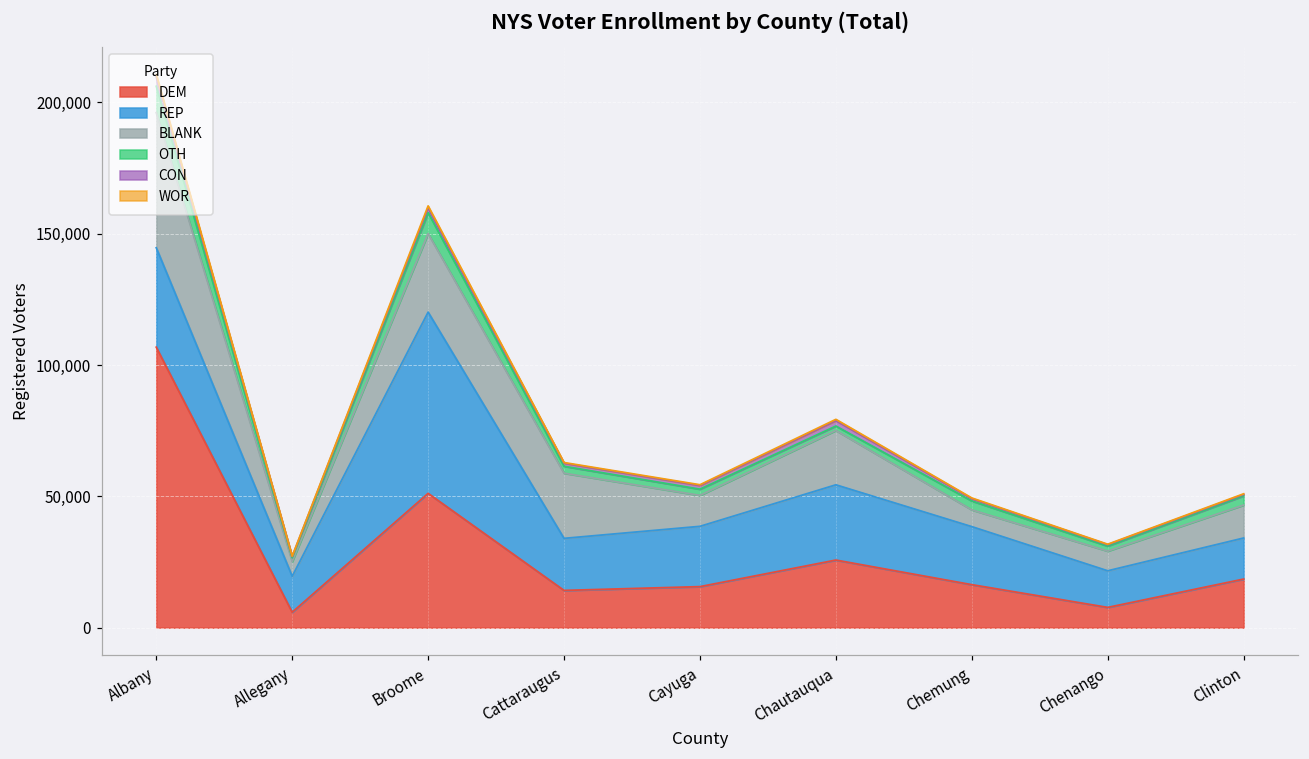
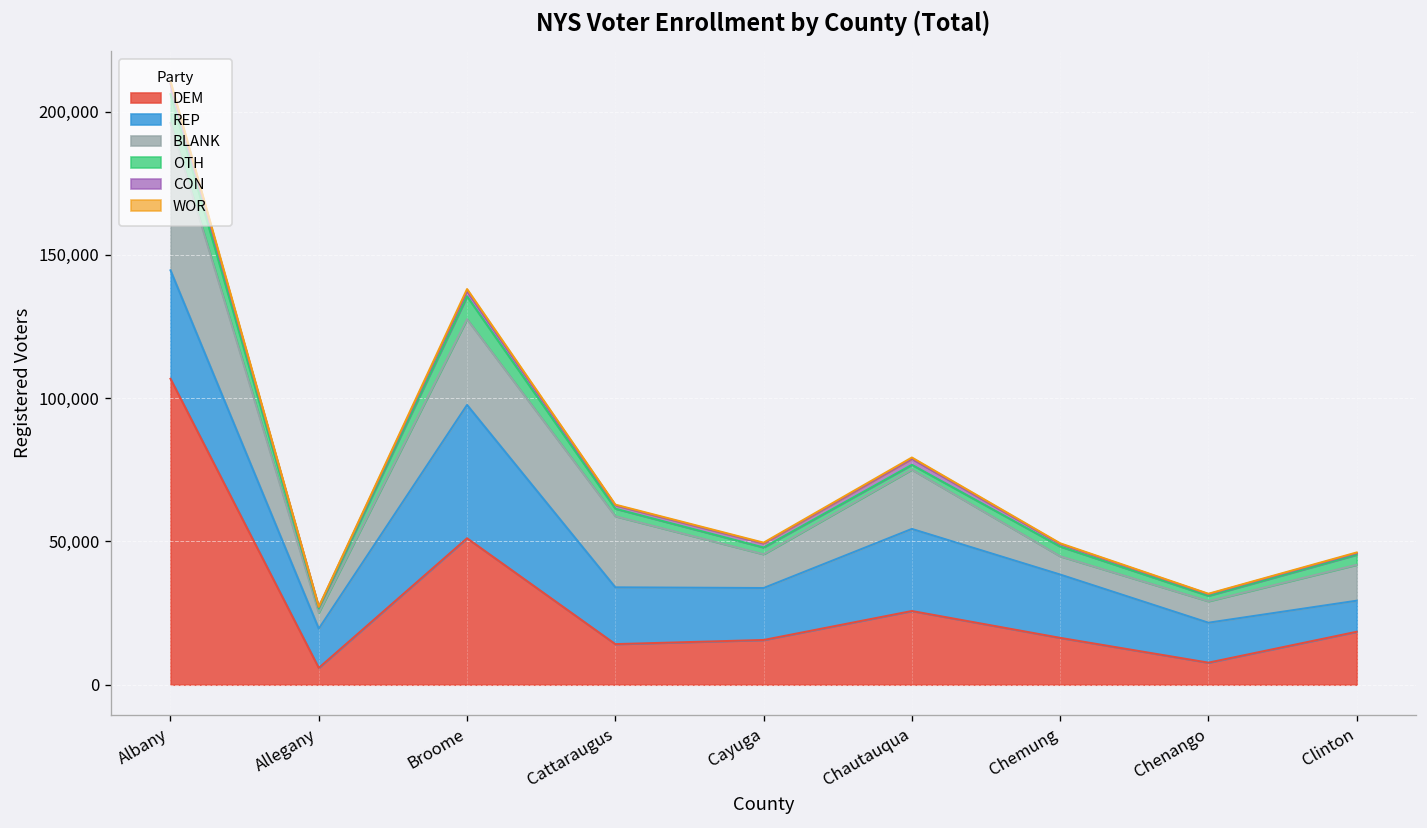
REP, Broome: 69,000 -> 47,000
REP, Cayuga: 23,000 -> 18,000
REP, Clinton: 16,000 -> 11,000
